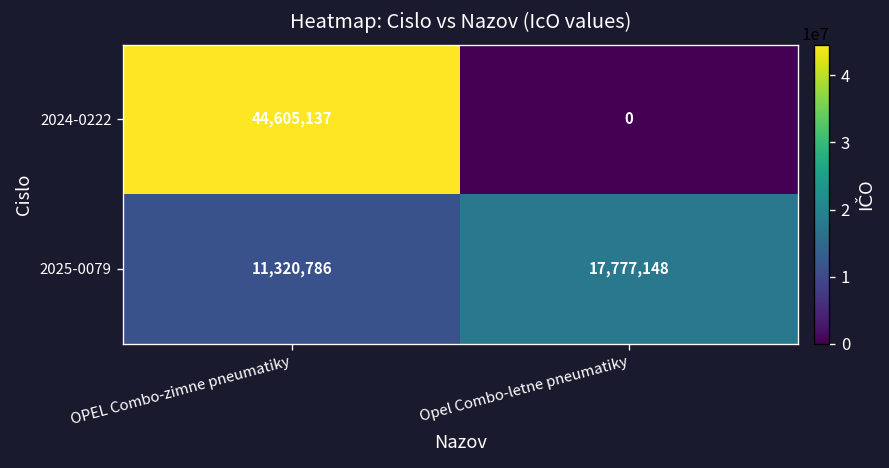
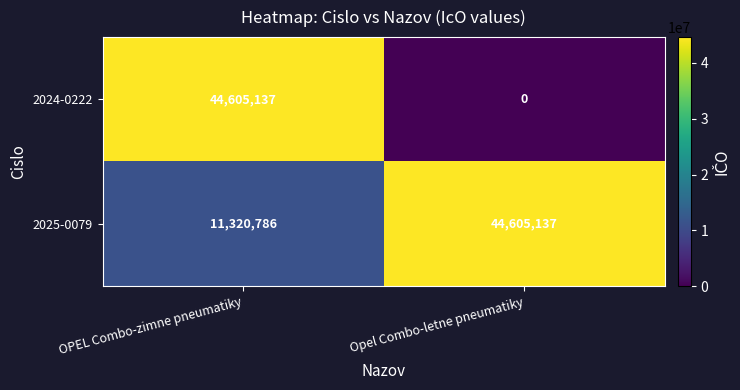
2025-0079, Opel Combo-letne pneumatiky: 17,777,148 -> 44,605,137
